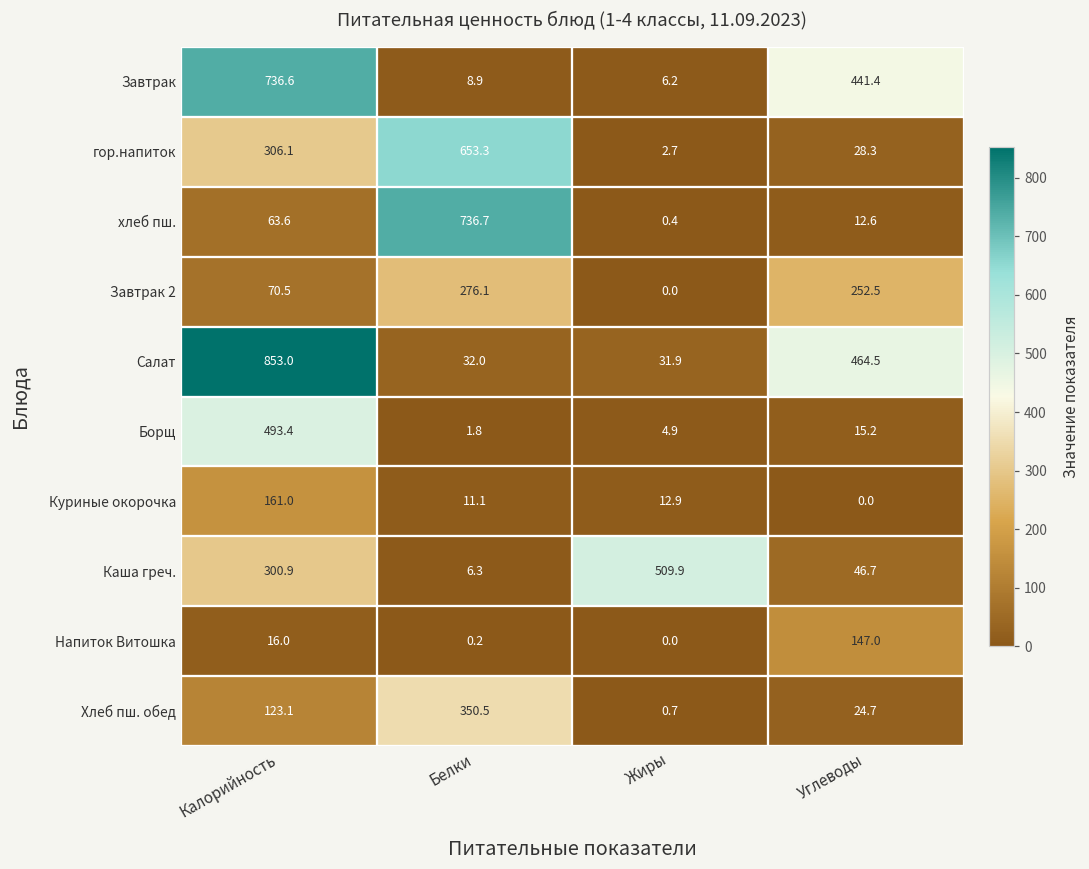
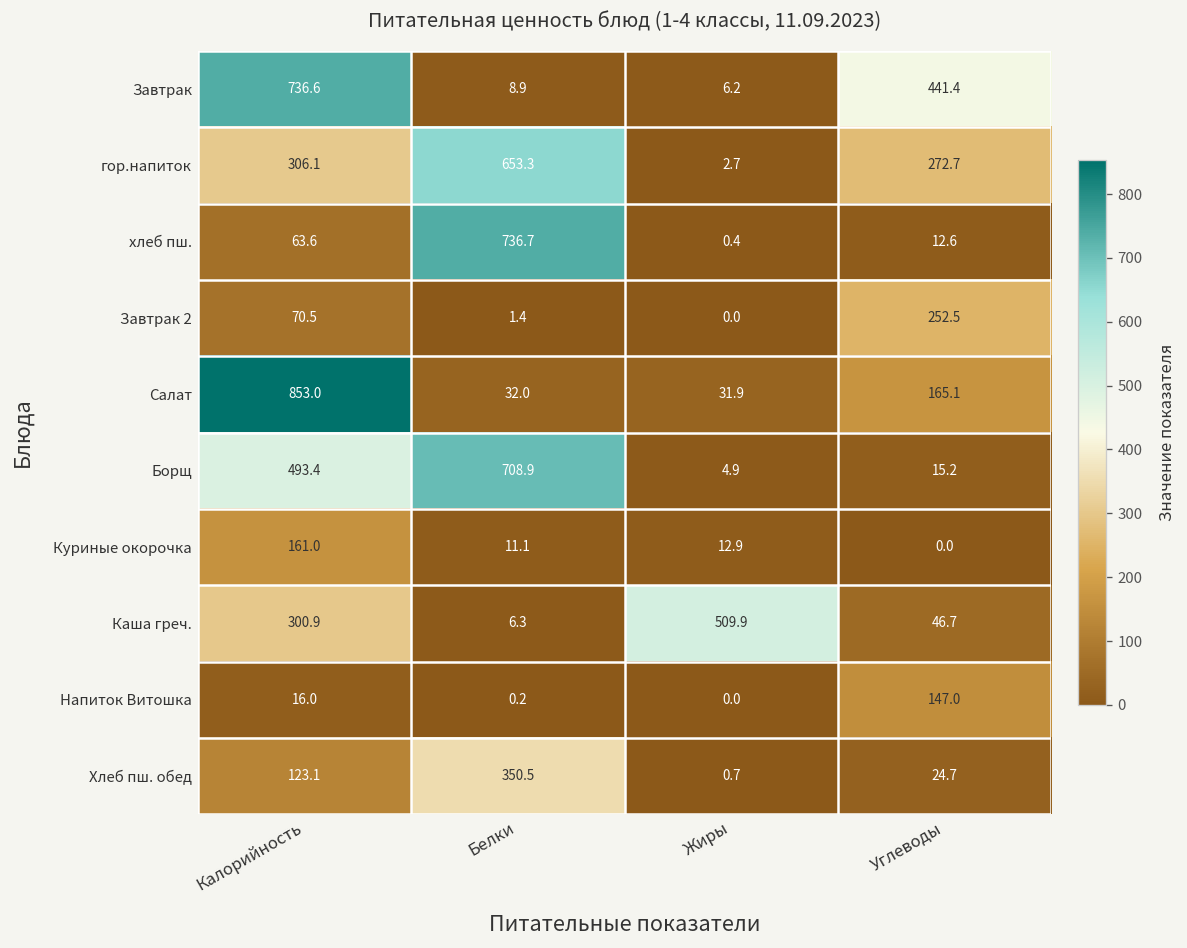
гор.напиток, Углеводы: 28.3 -> 272.7
Завтрак 2, Белки: 276.1 -> 1.4
Салат, Углеводы: 464.5 -> 165.1
Борщ, Белки: 1.8 -> 708.9
